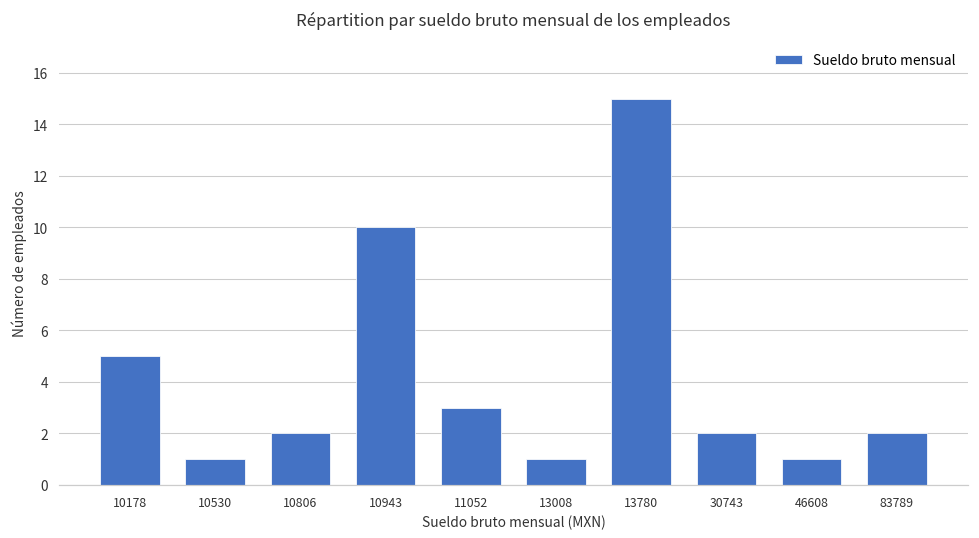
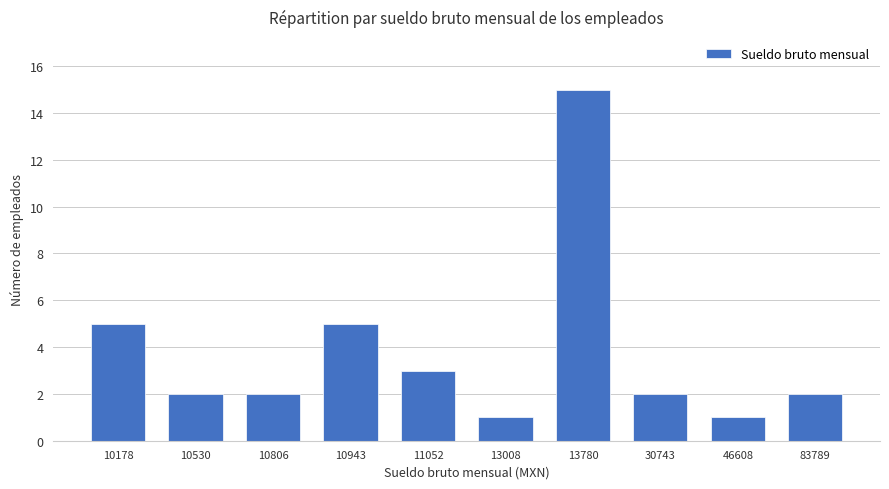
10530: 1 -> 2
10943: 10 -> 5
